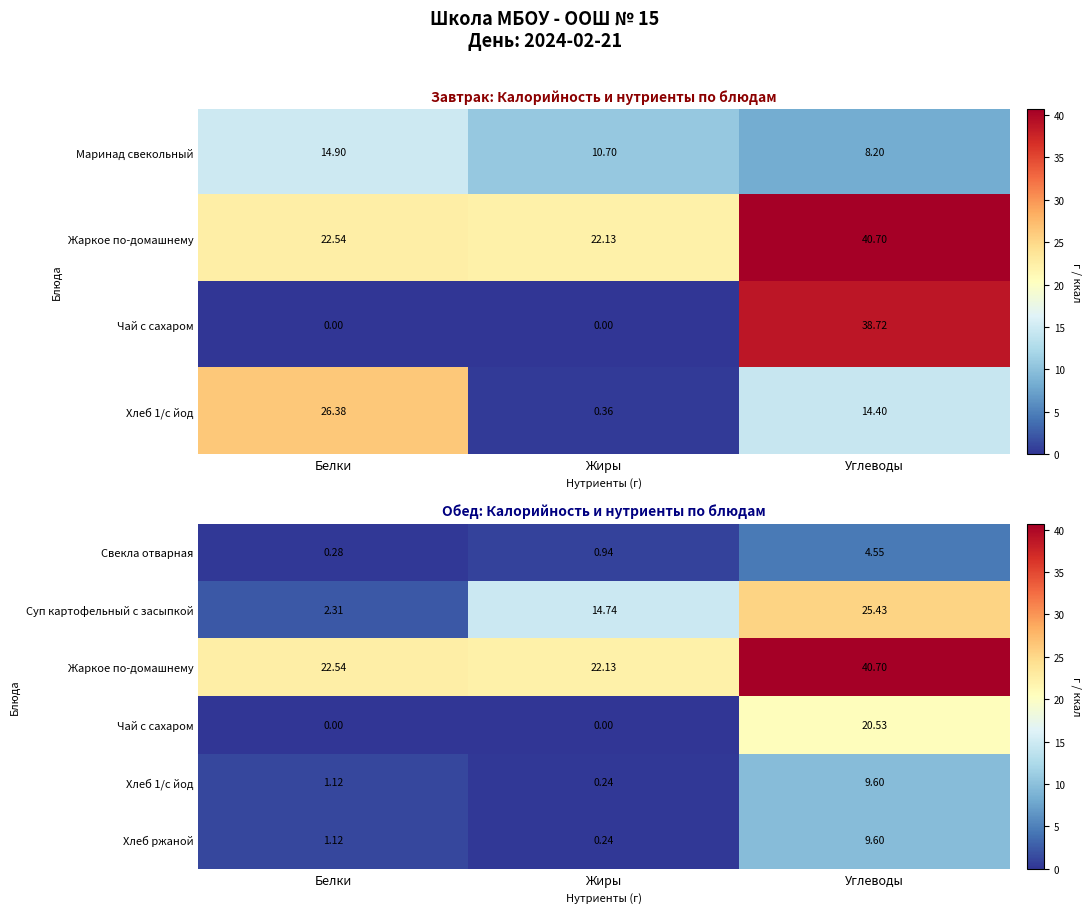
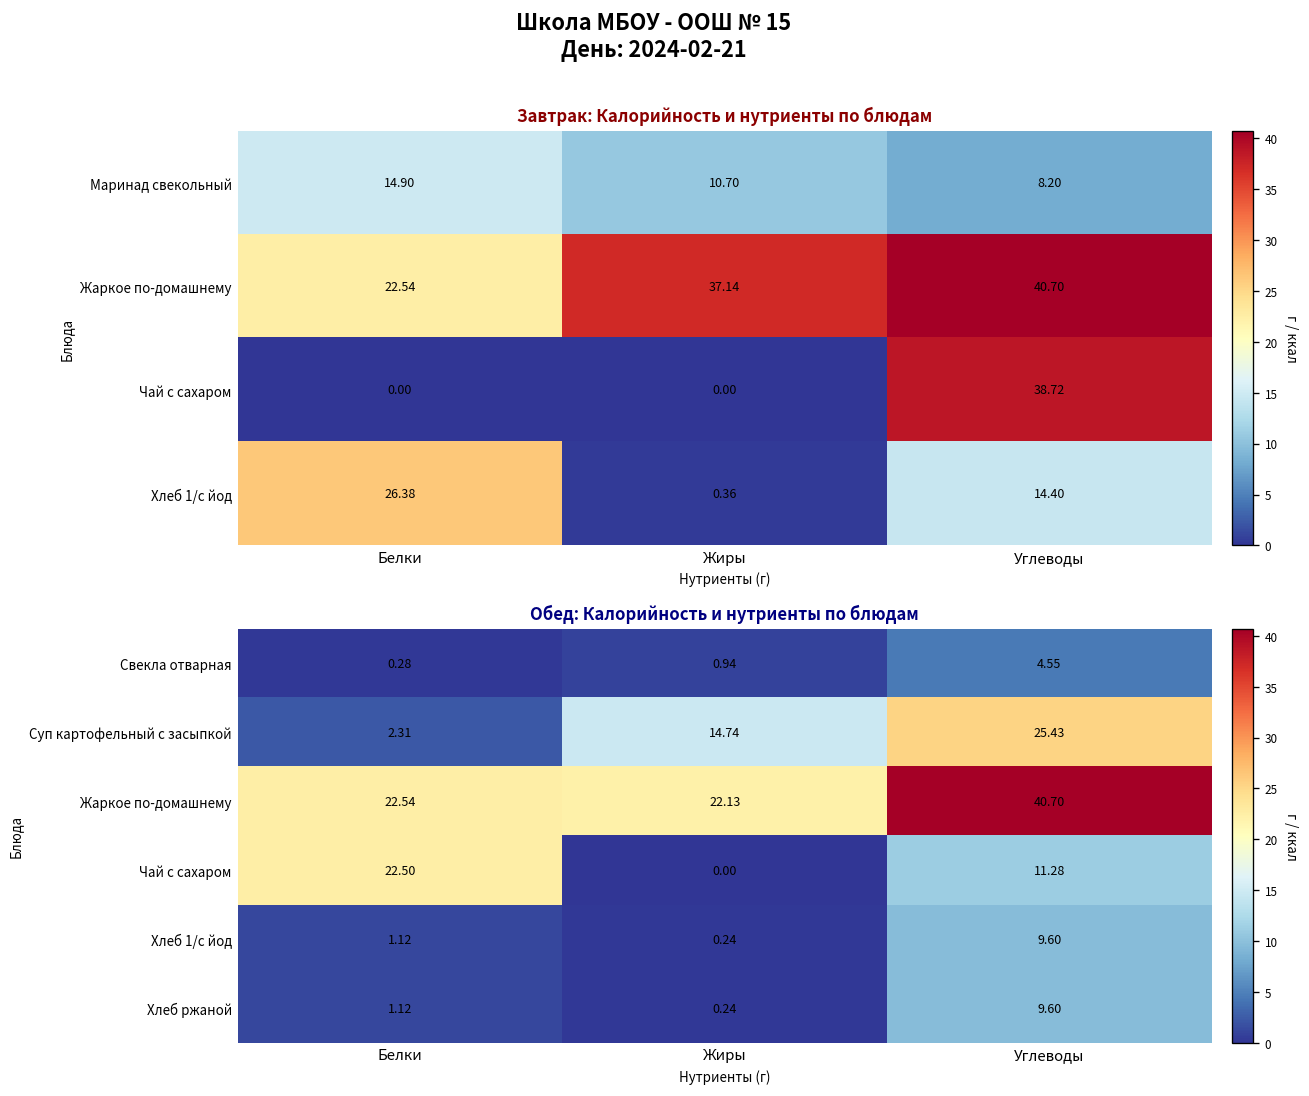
Завтрак: Калорийность и нутриенты по блюдам, Жаркое по-домашнему, Жиры: 22.13 -> 37.14
Обед: Калорийность и нутриенты по блюдам, Чай с сахаром, Белки: 0.00 -> 22.50
Обед: Калорийность и нутриенты по блюдам, Чай с сахаром, Углеводы: 20.53 -> 11.28
